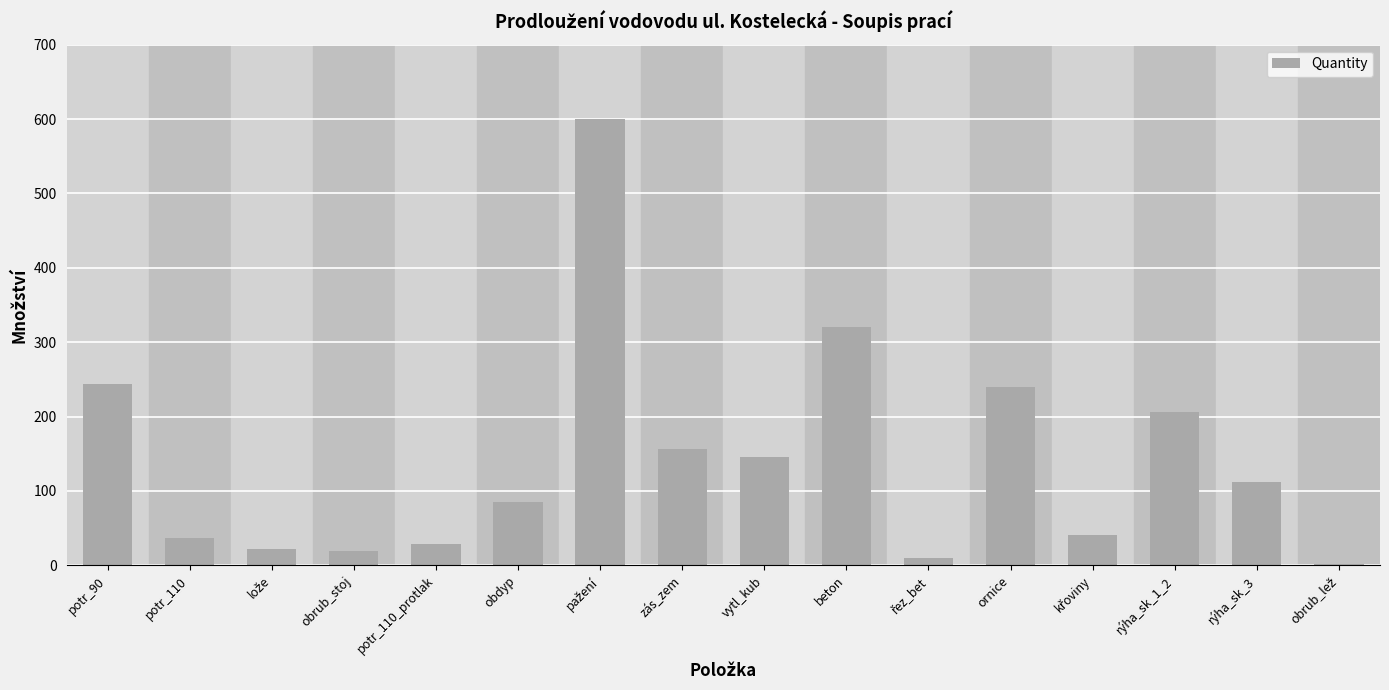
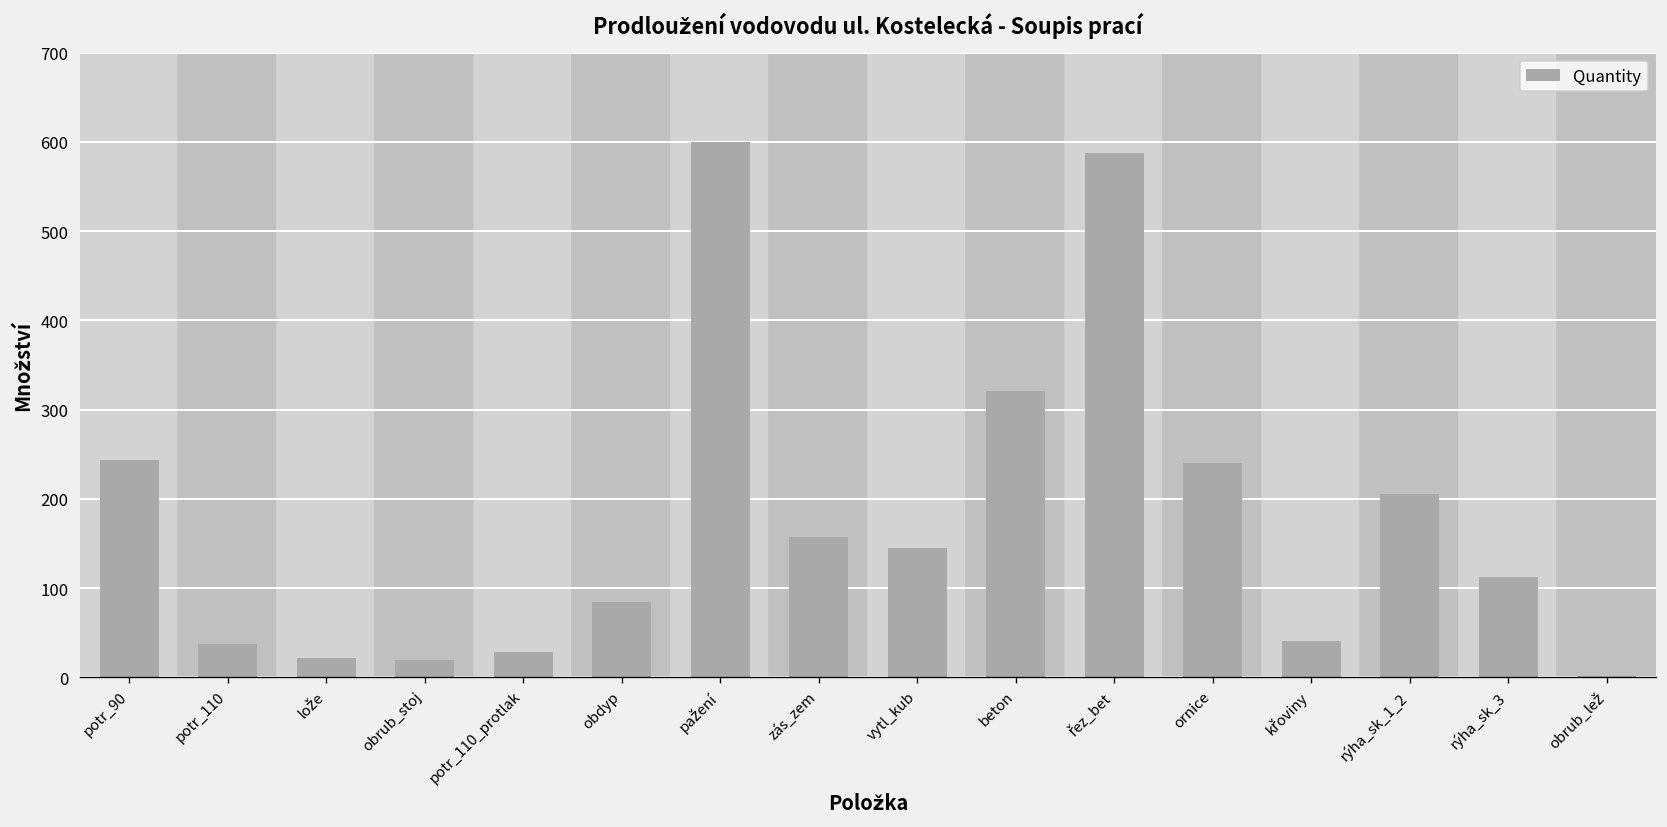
řez_bet: 10 -> 590
